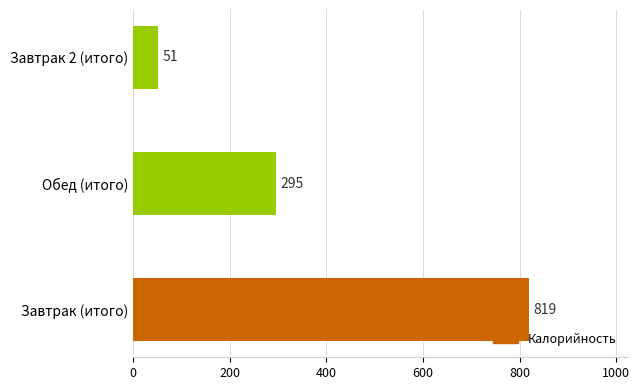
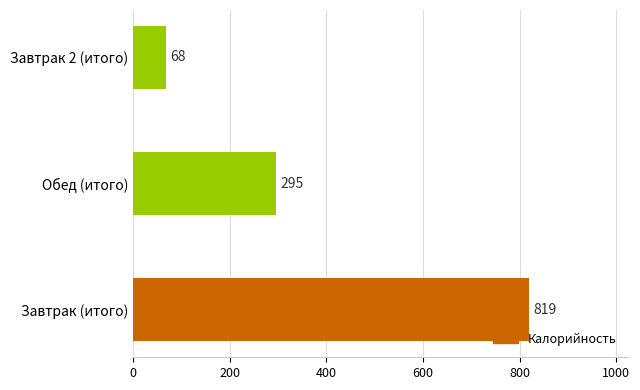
Завтрак 2 (итого): 51 -> 68
